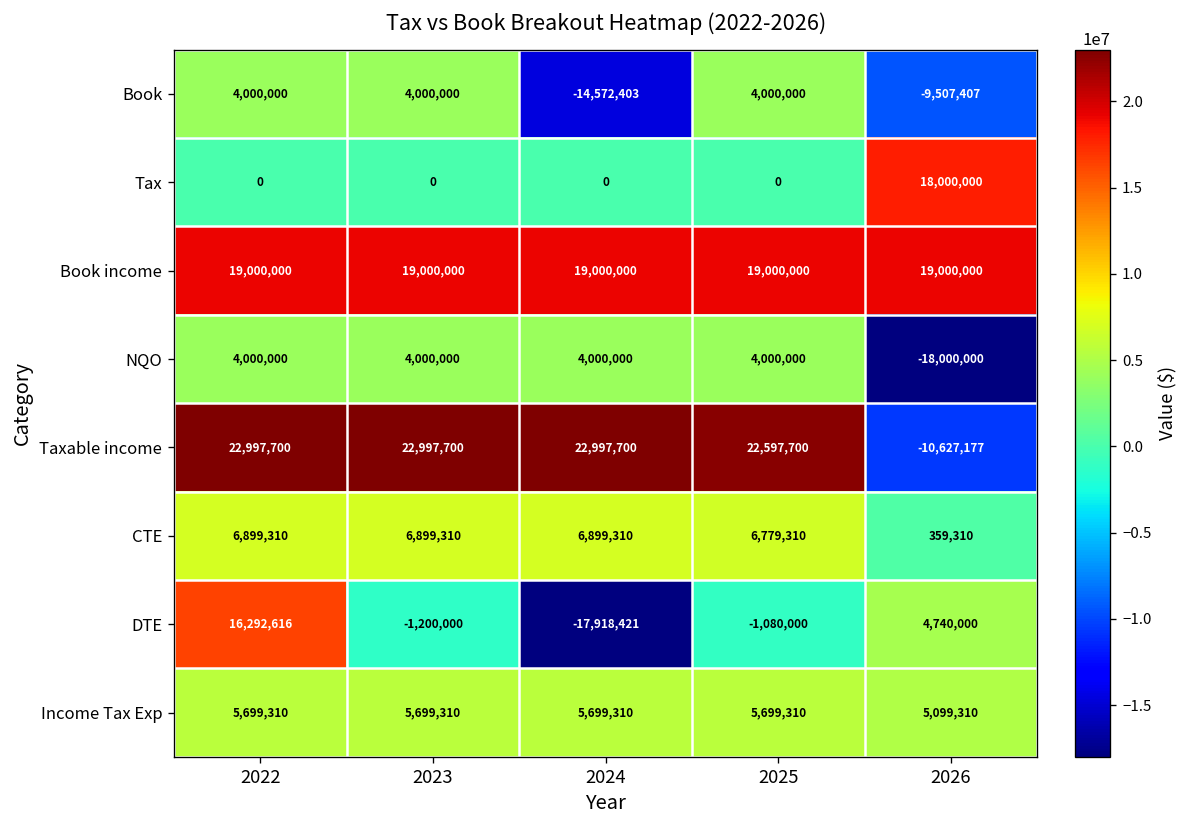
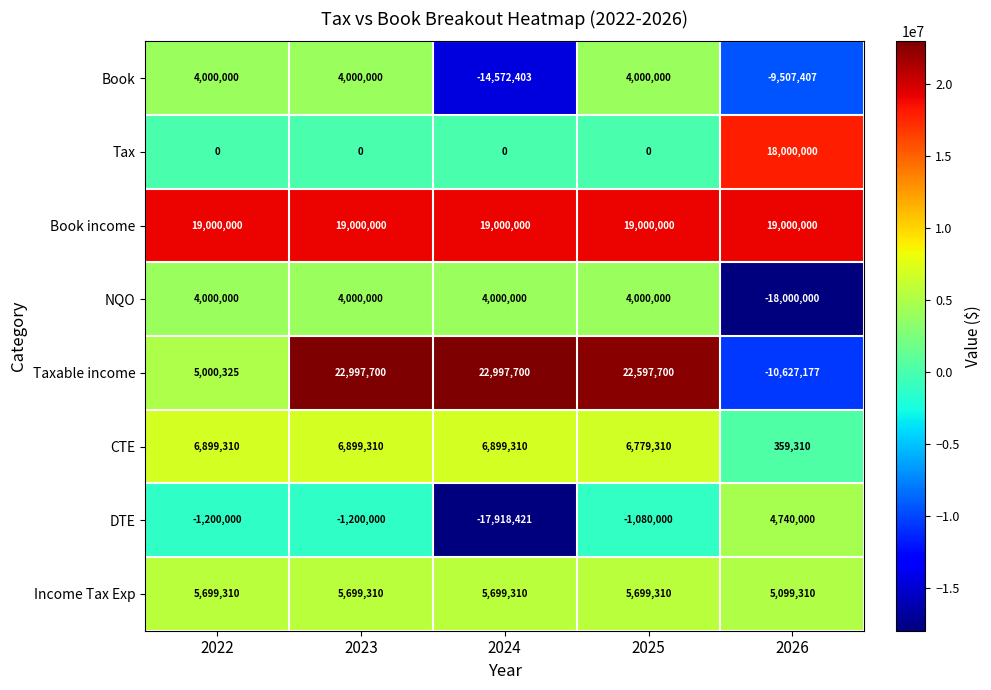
Taxable income, 2022: 22,997,700 -> 5,000,325
DTE, 2022: 16,292,616 -> -1,200,000
